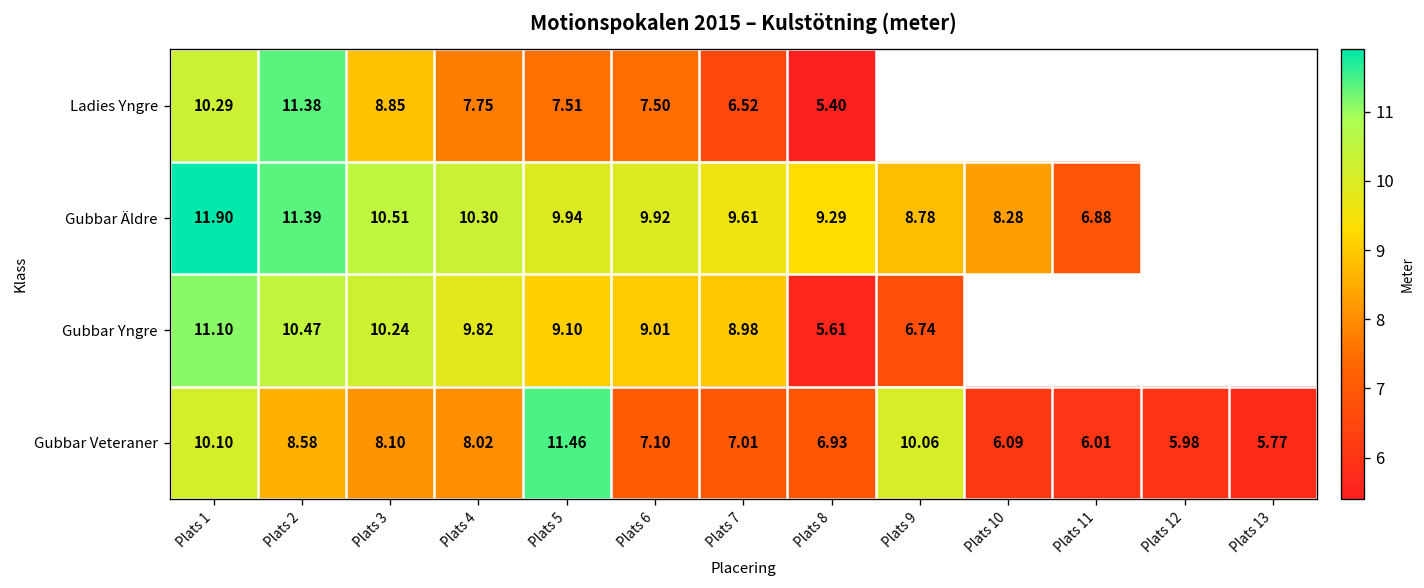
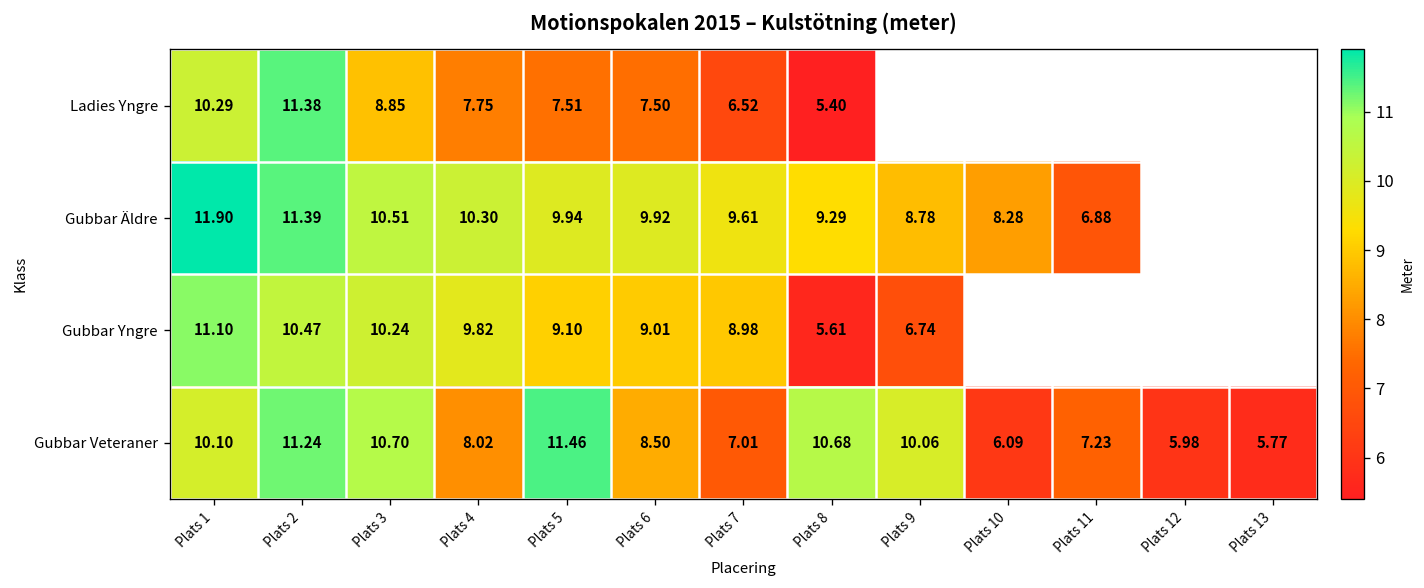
Gubbar Veteraner, Plats 2: 8.58 -> 11.24
Gubbar Veteraner, Plats 3: 8.10 -> 10.70
Gubbar Veteraner, Plats 6: 7.10 -> 8.50
Gubbar Veteraner, Plats 8: 6.93 -> 10.68
Gubbar Veteraner, Plats 11: 6.01 -> 7.23
